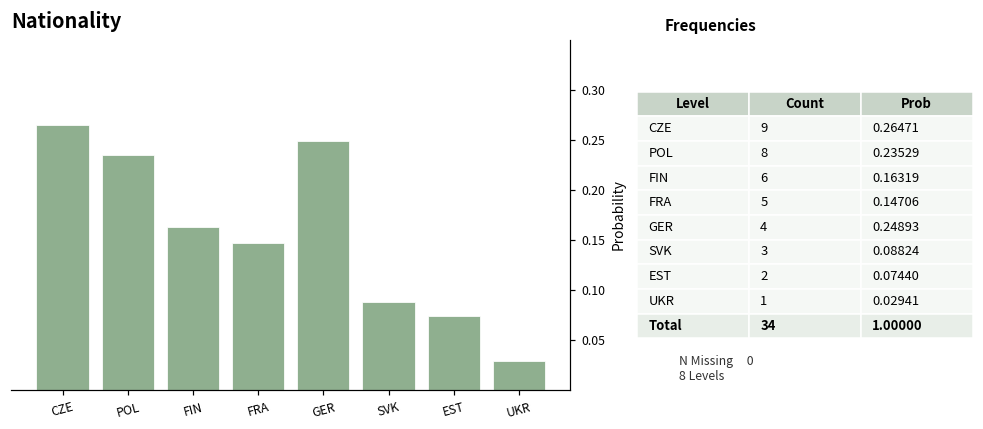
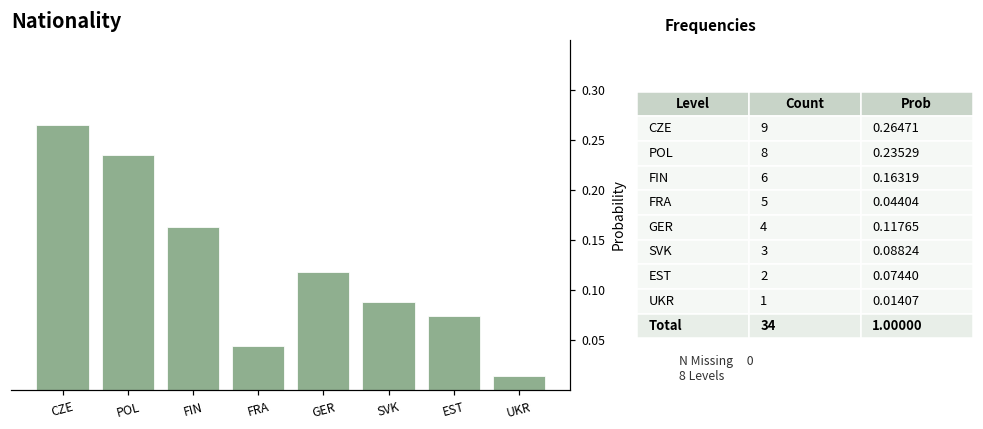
FRA: 0.14706 -> 0.04404
GER: 0.24893 -> 0.11765
UKR: 0.02941 -> 0.01407
